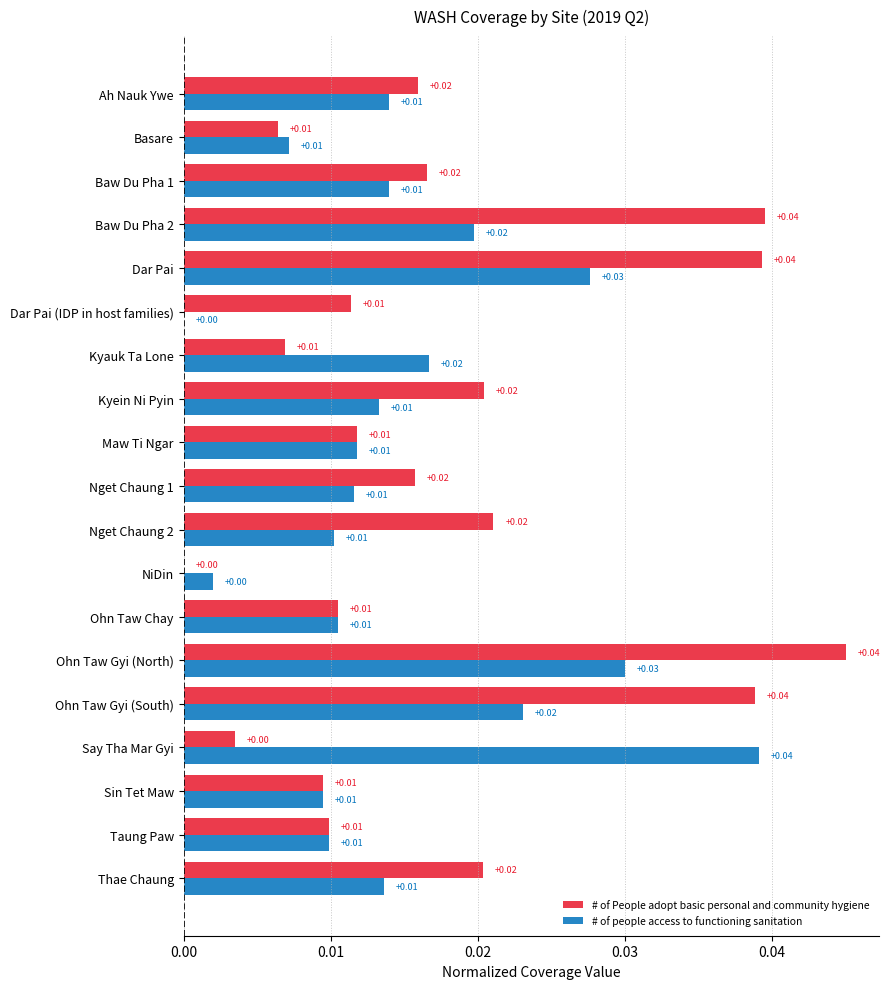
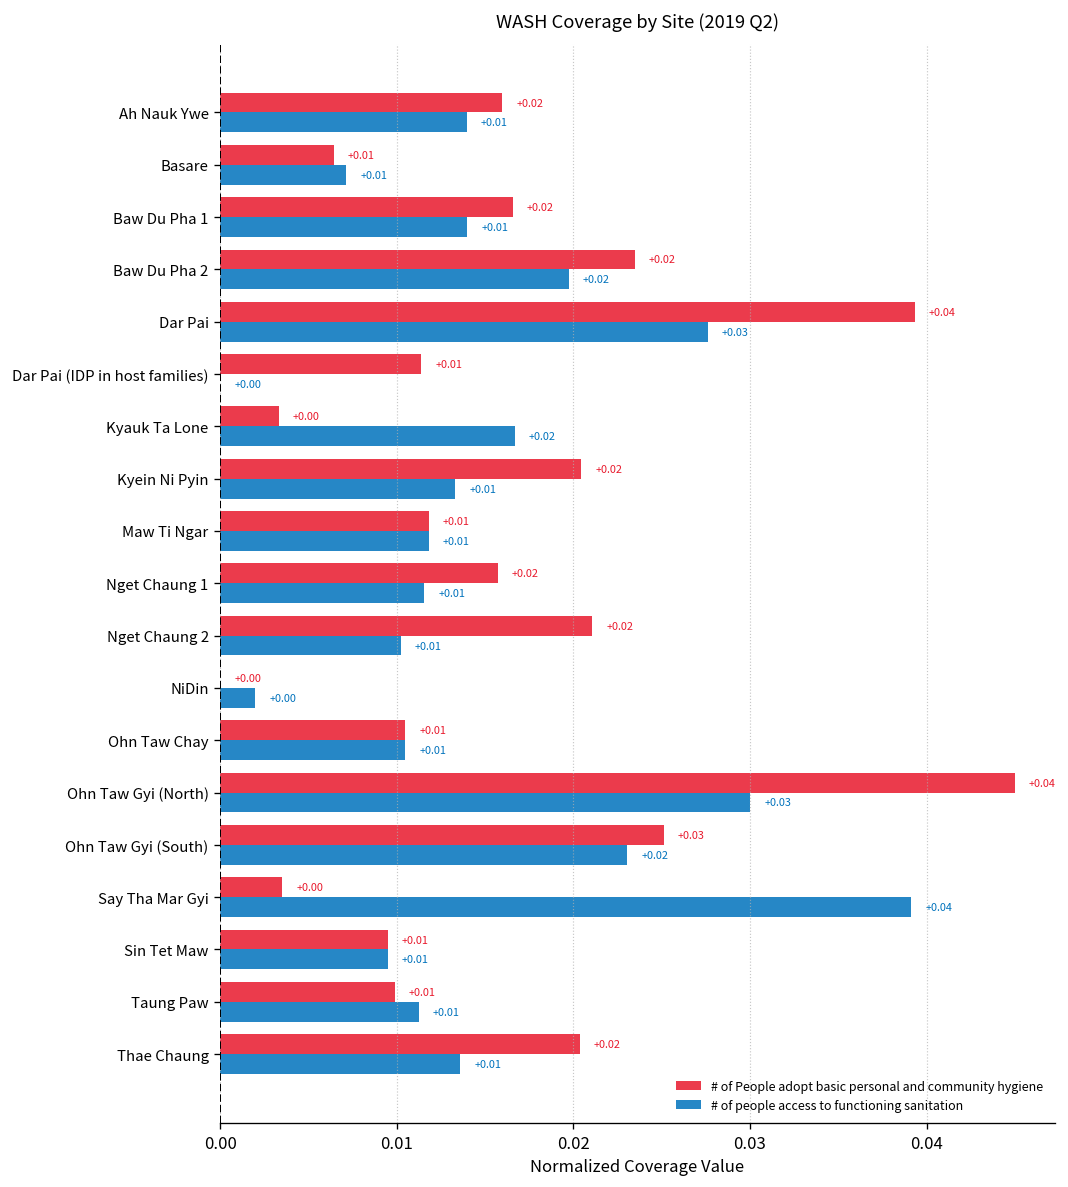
# of People adopt basic personal and community hygiene, Baw Du Pha 2: +0.04 -> +0.02
# of People adopt basic personal and community hygiene, Kyauk Ta Lone: +0.01 -> +0.00
# of People adopt basic personal and community hygiene, Ohn Taw Gyi (South): +0.04 -> +0.03
# of people access to functioning sanitation, Taung Paw: 0.0099 -> 0.0112
